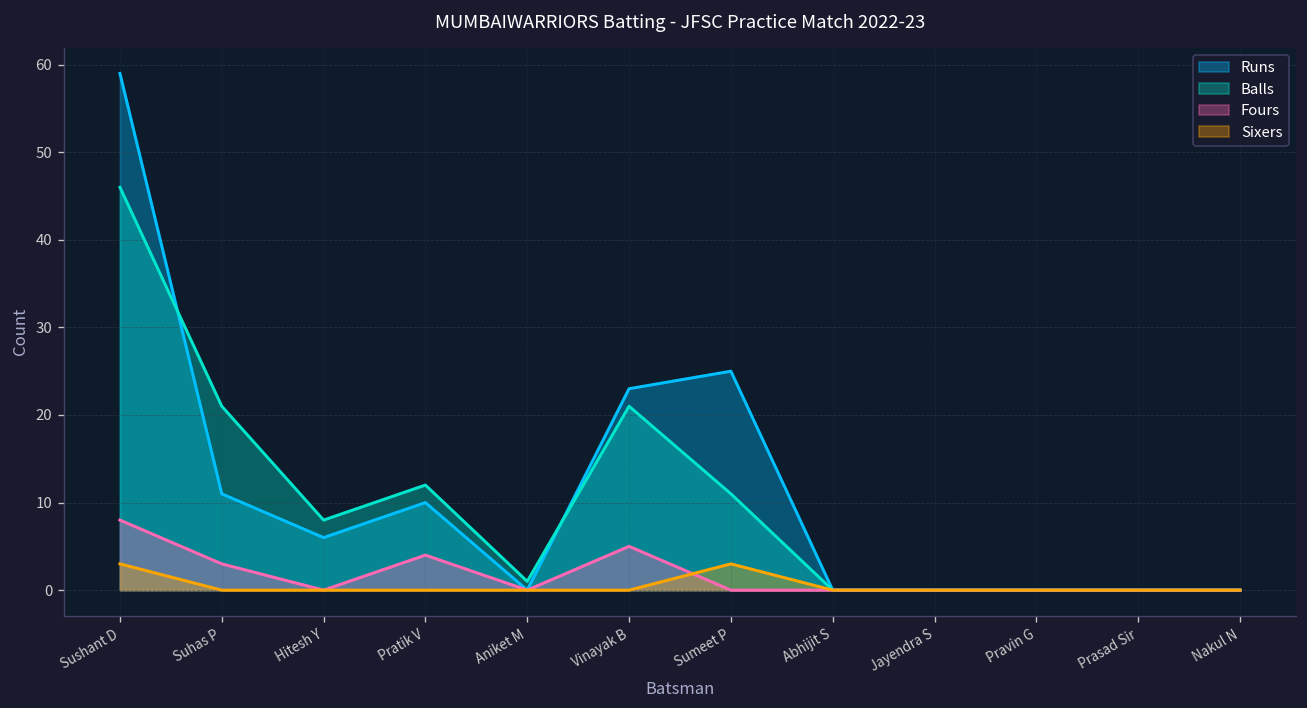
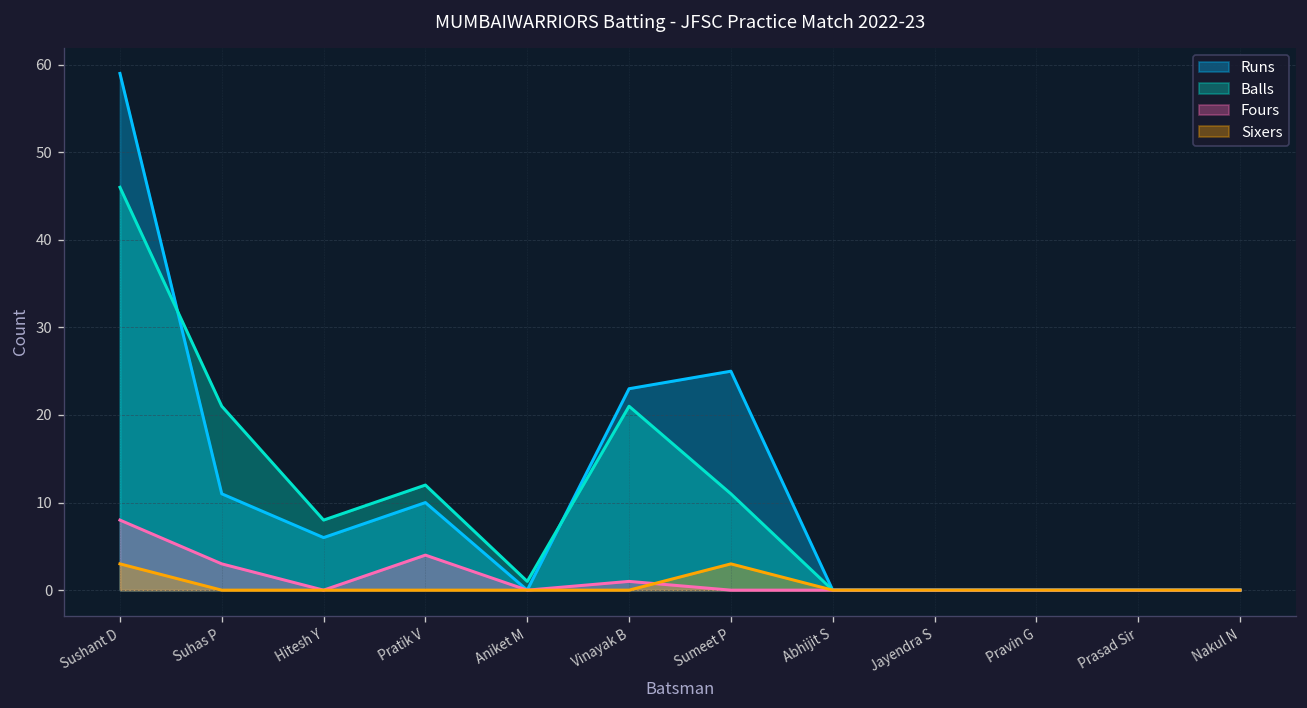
Fours, Vinayak B: 5 -> 1
